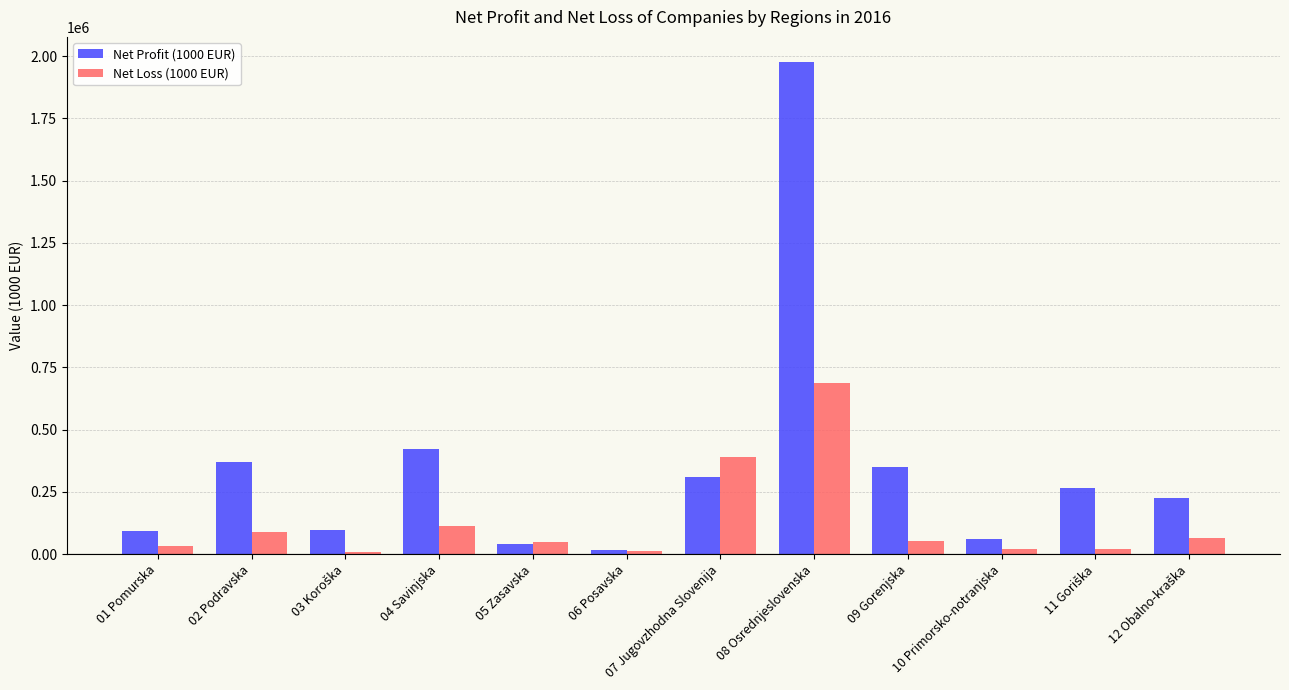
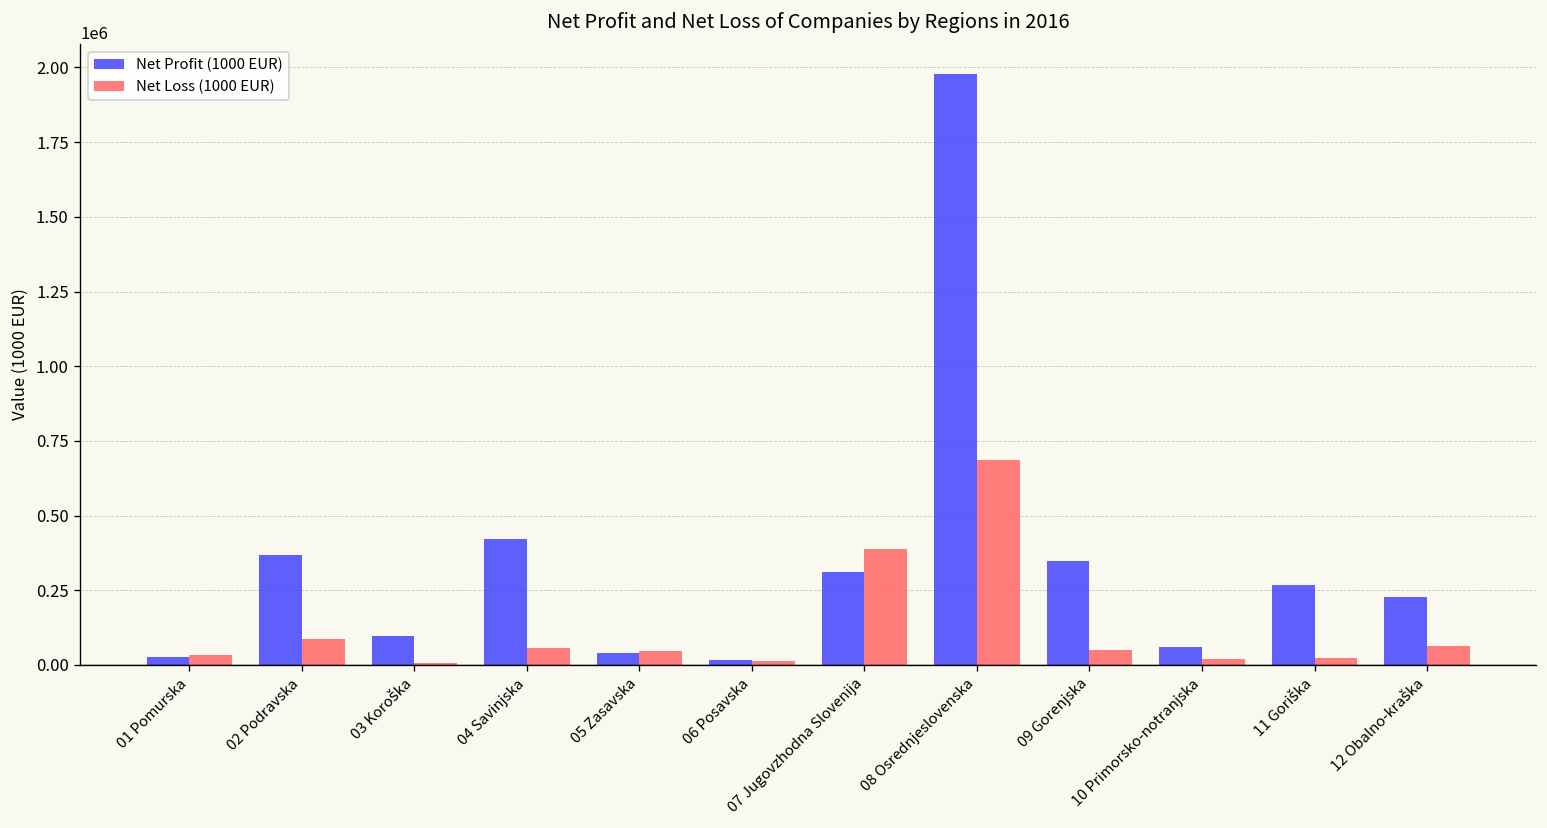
Net Profit (1000 EUR), 01 Pomurska: 90000 -> 30000
Net Loss (1000 EUR), 04 Savinjska: 110000 -> 60000
